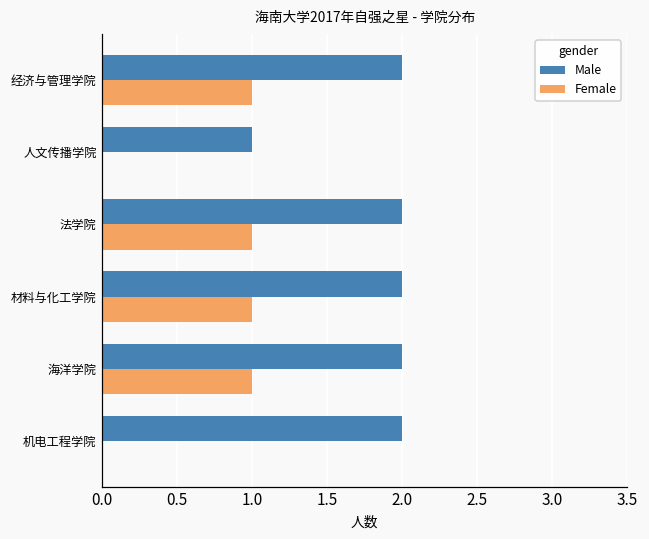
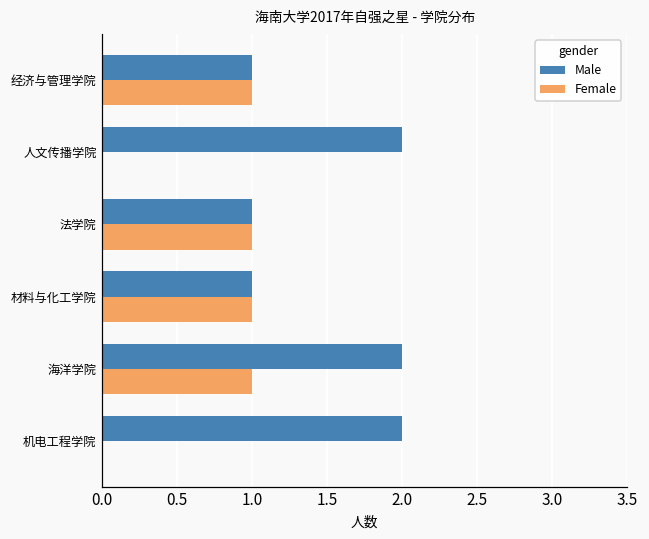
Male, 经济与管理学院: 2 -> 1
Male, 人文传播学院: 1 -> 2
Male, 法学院: 2 -> 1
Male, 材料与化工学院: 2 -> 1
